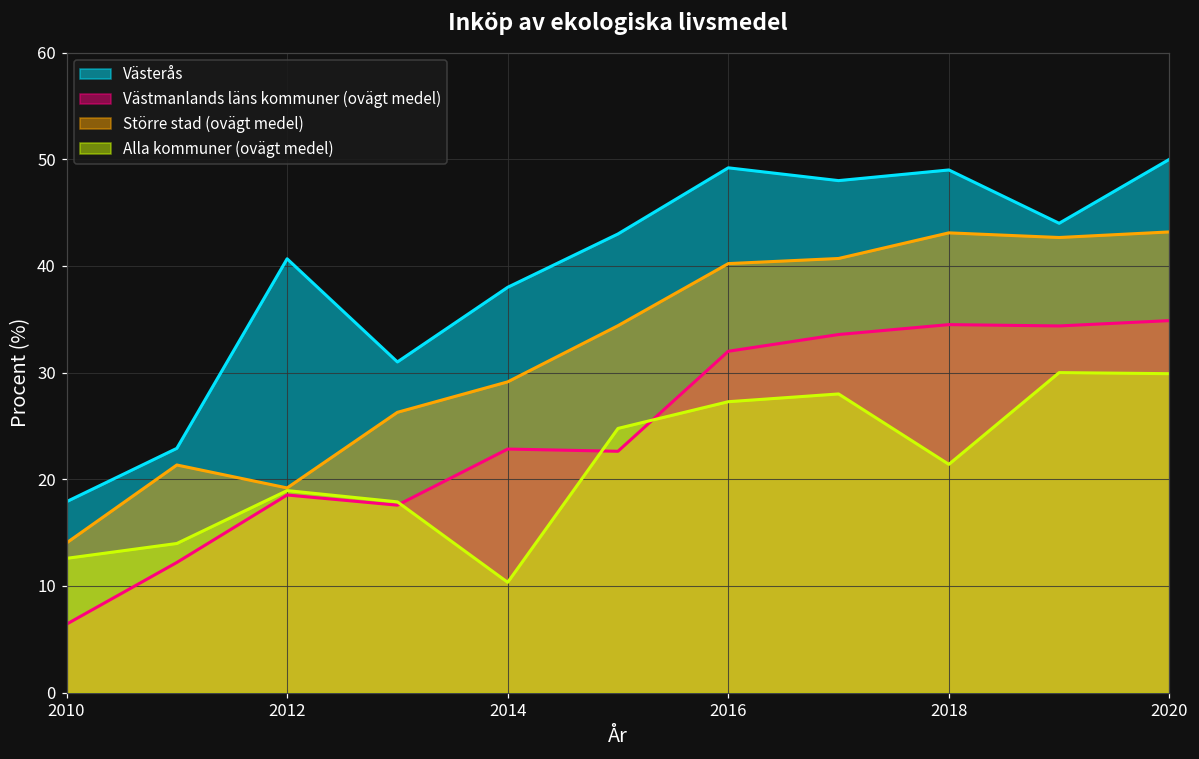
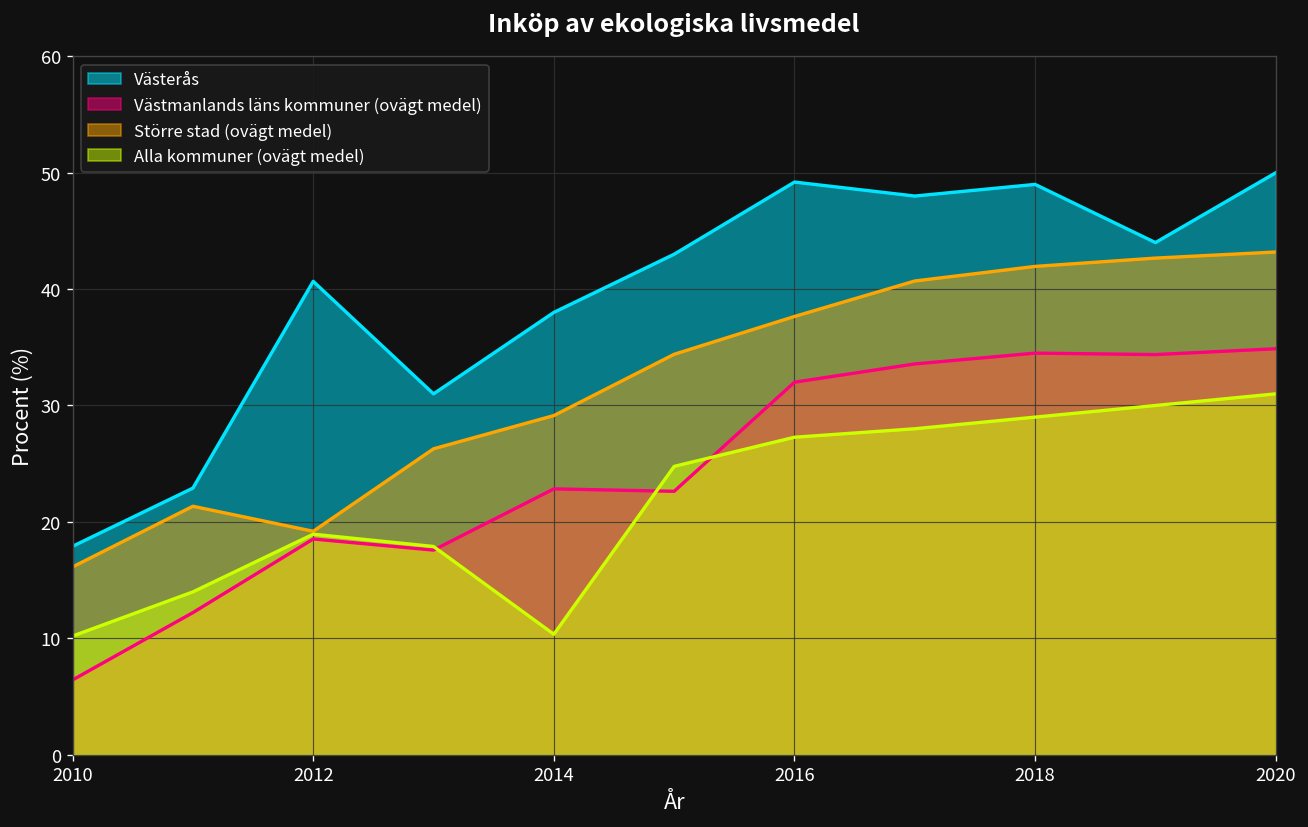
Större stad (ovägt medel), 2010: 14 -> 16
Alla kommuner (ovägt medel), 2010: 13 -> 10
Större stad (ovägt medel), 2016: 40 -> 38
Större stad (ovägt medel), 2018: 43 -> 42
Alla kommuner (ovägt medel), 2018: 21 -> 29
Alla kommuner (ovägt medel), 2020: 30 -> 31
